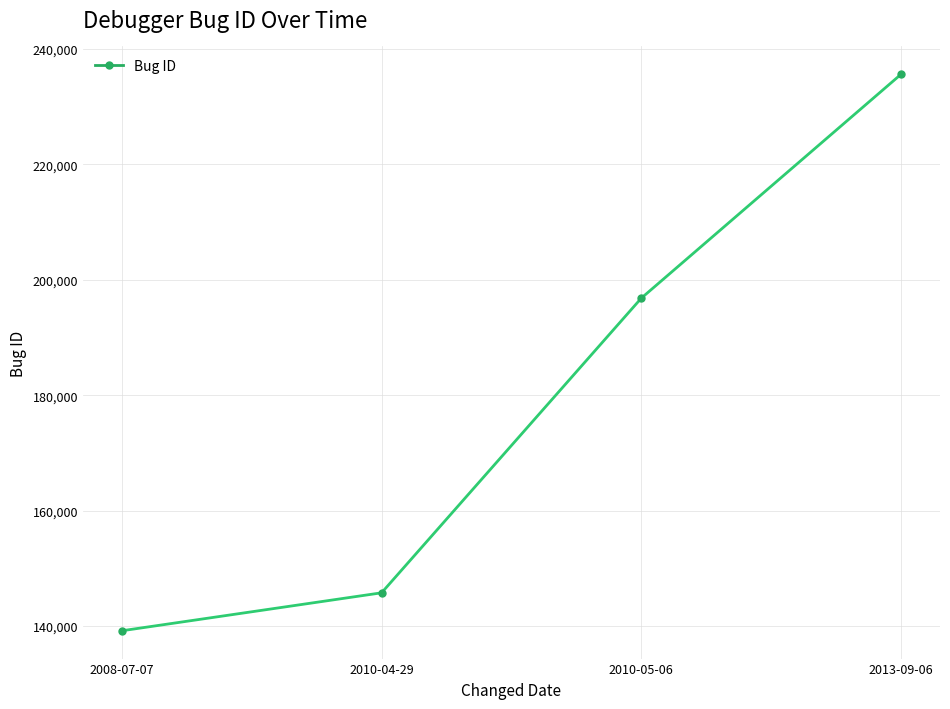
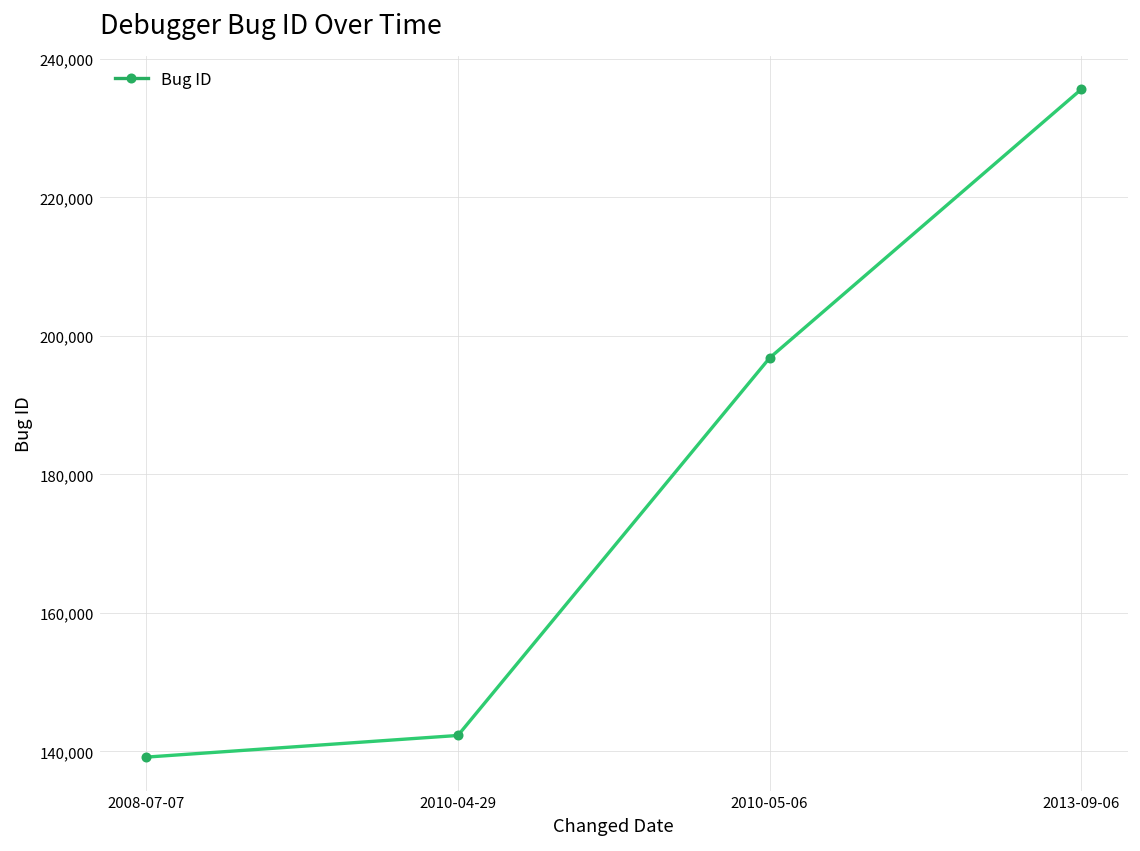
2010-04-29: 146,000 -> 142,000
